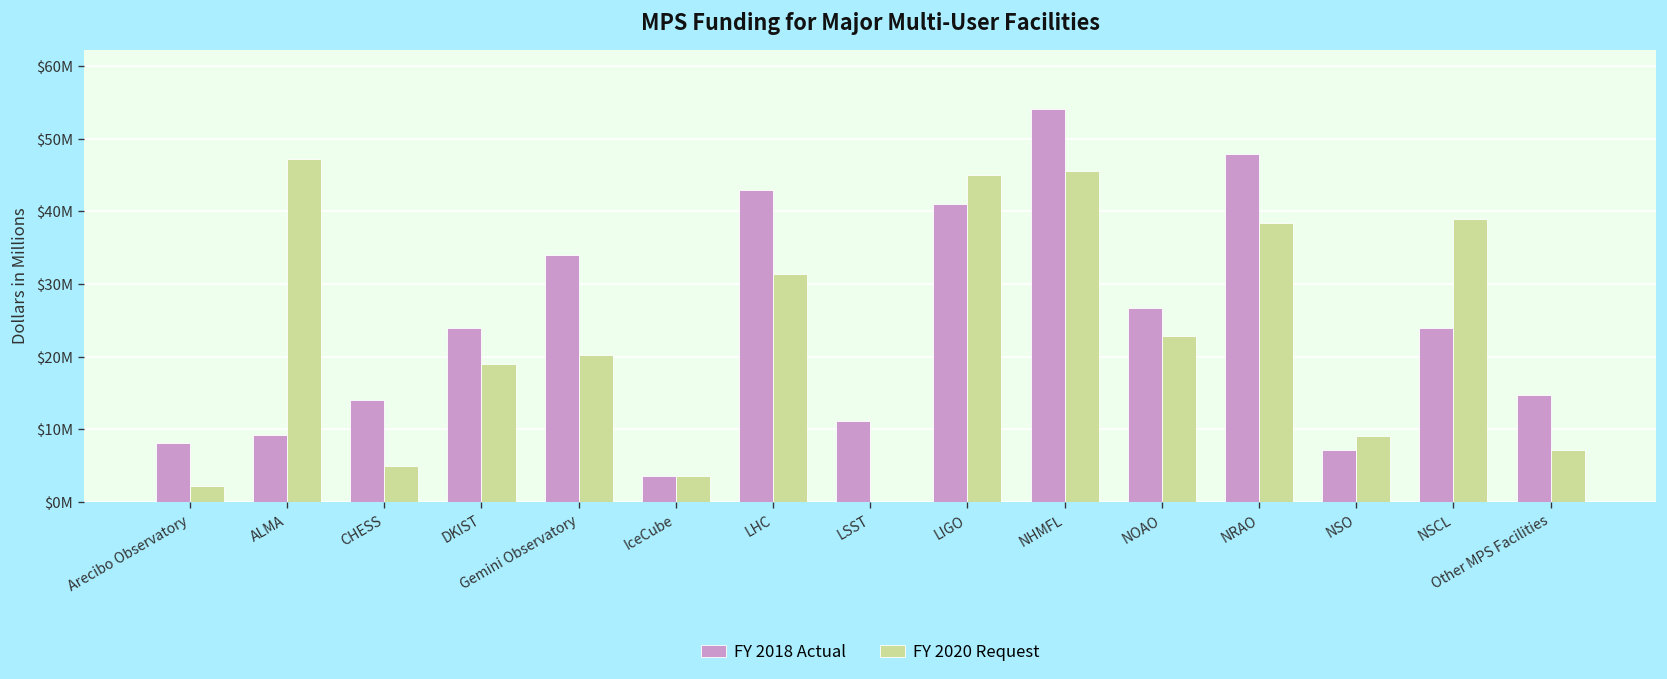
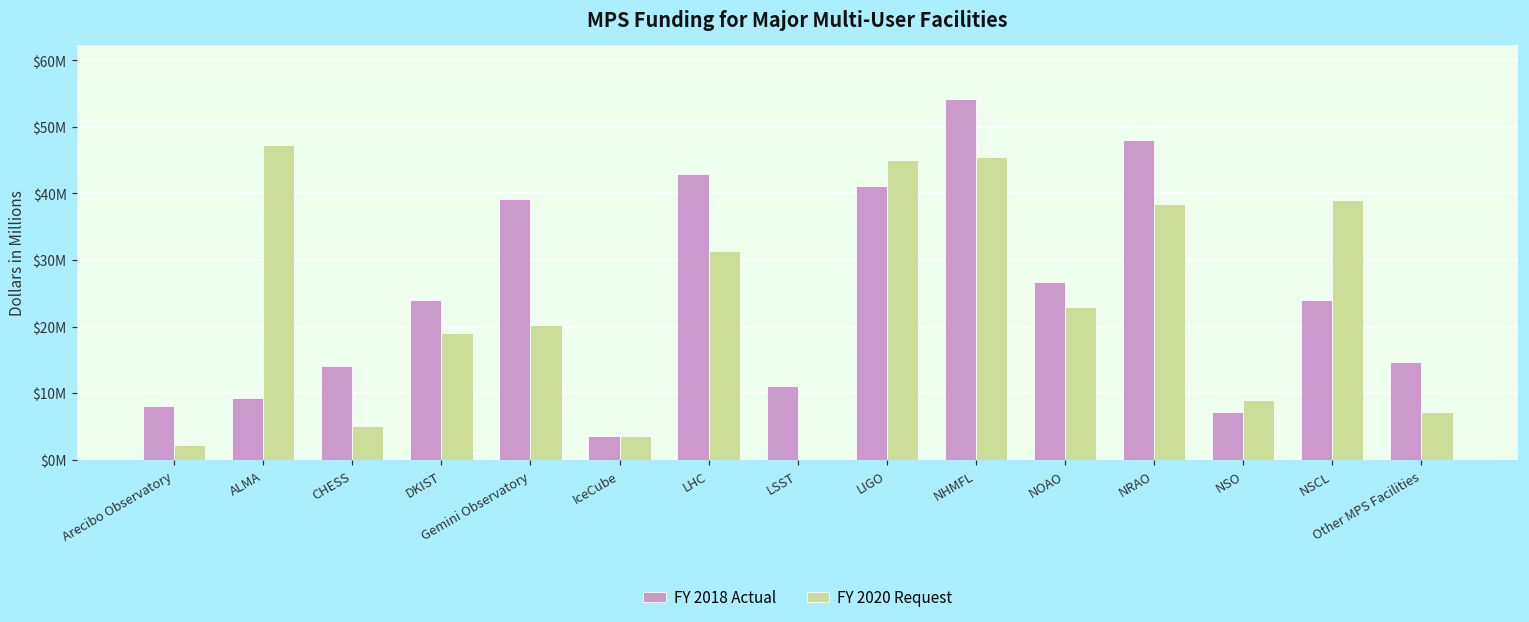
FY 2018 Actual, Gemini Observatory: $34000000 -> $39000000
